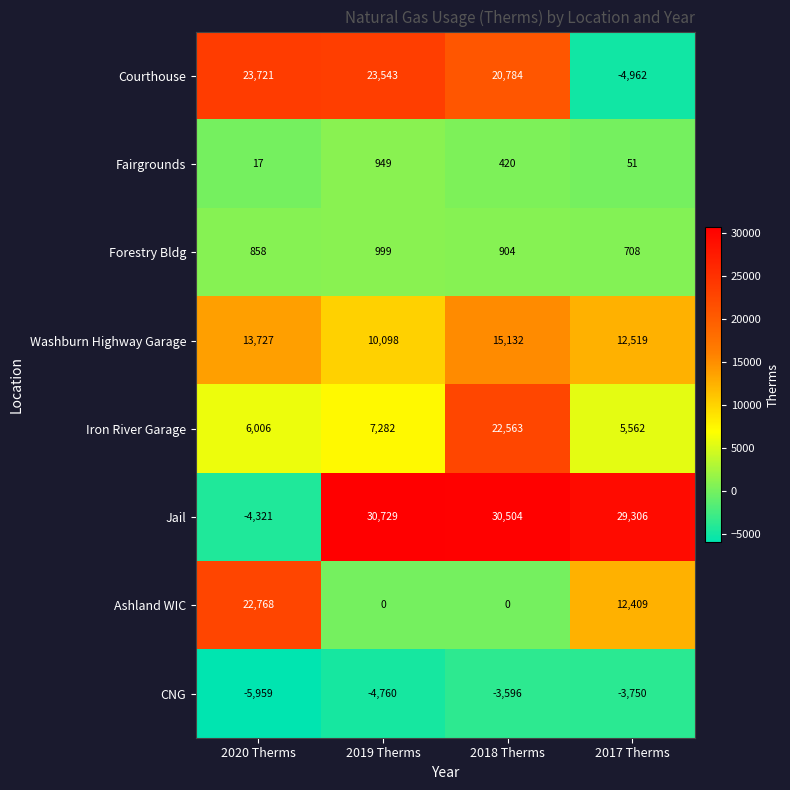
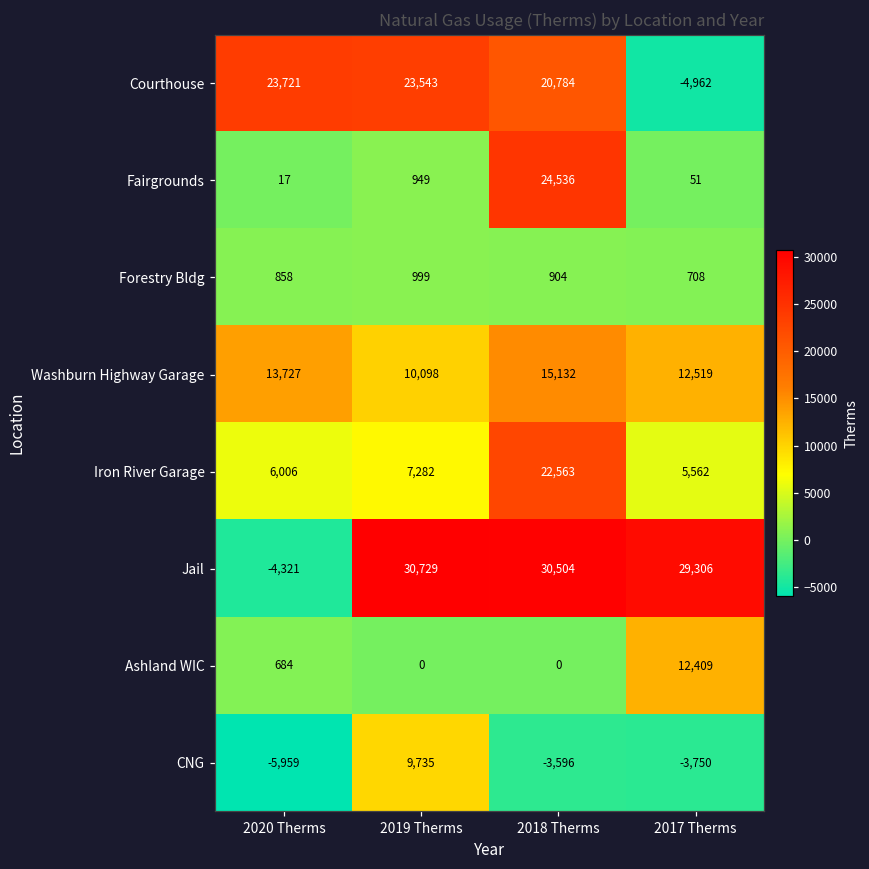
Fairgrounds, 2018 Therms: 420 -> 24,536
Ashland WIC, 2020 Therms: 22,768 -> 684
CNG, 2019 Therms: -4,760 -> 9,735
